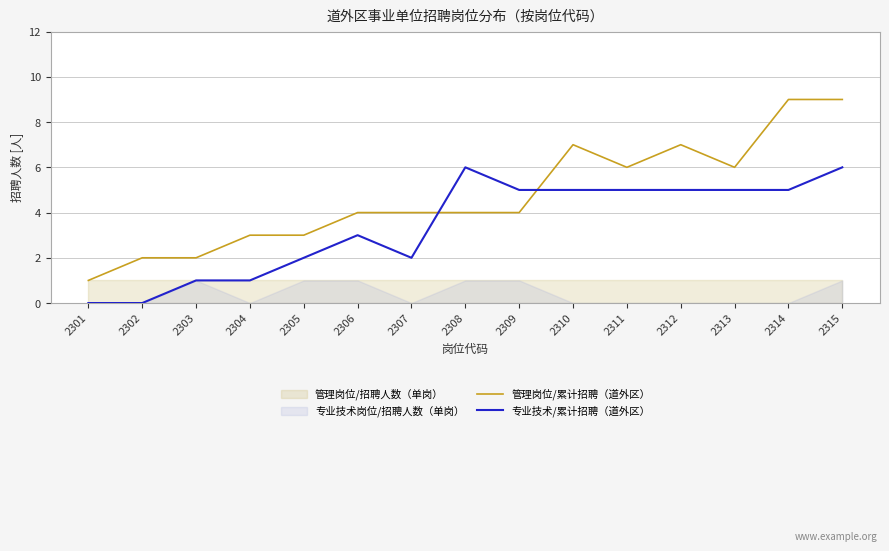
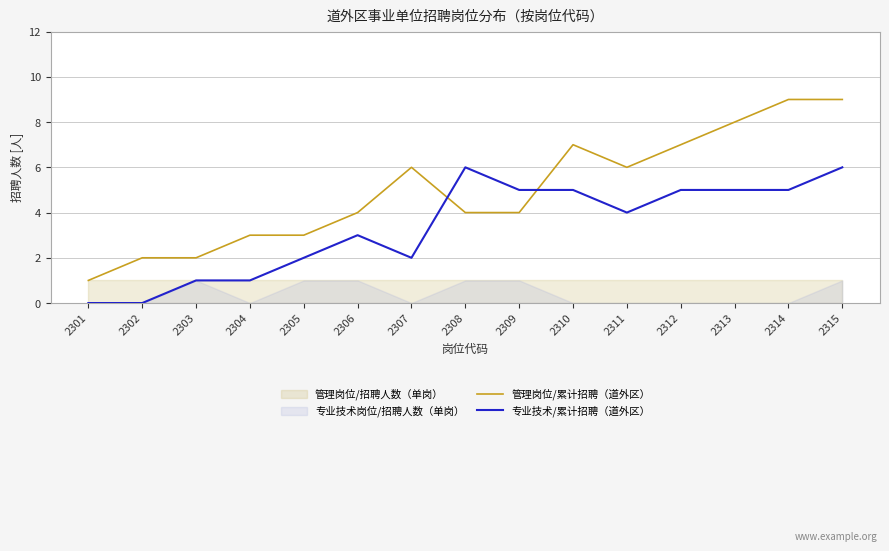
管理岗位/累计招聘（道外区）, 2307: 4 -> 6
专业技术/累计招聘（道外区）, 2311: 5 -> 4
管理岗位/累计招聘（道外区）, 2313: 6 -> 8
